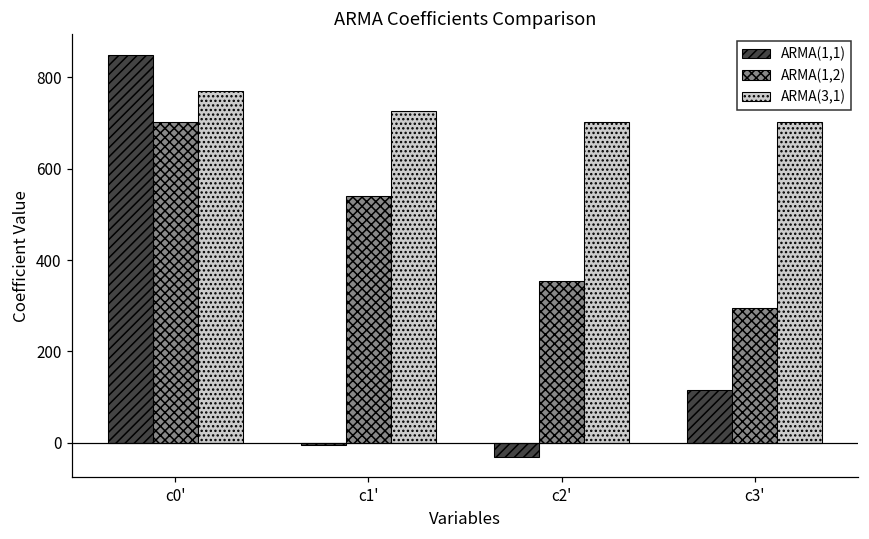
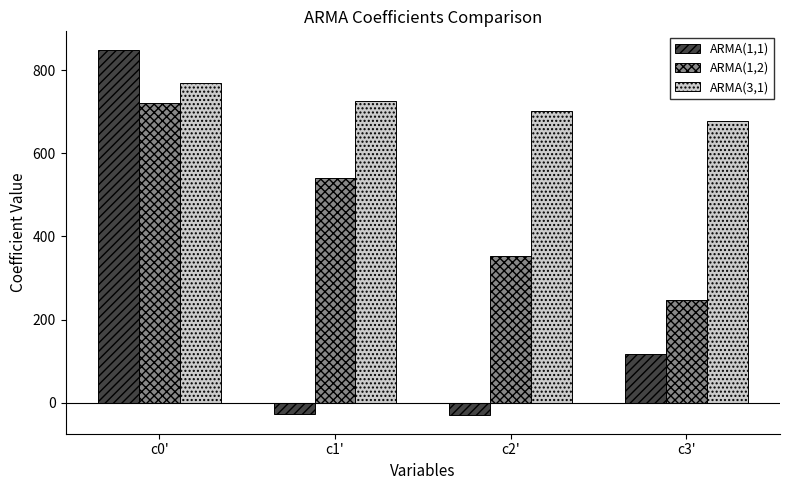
ARMA(1,2), c0': 700 -> 720
ARMA(1,1), c1': -10 -> -30
ARMA(1,2), c3': 300 -> 250
ARMA(3,1), c3': 700 -> 680
